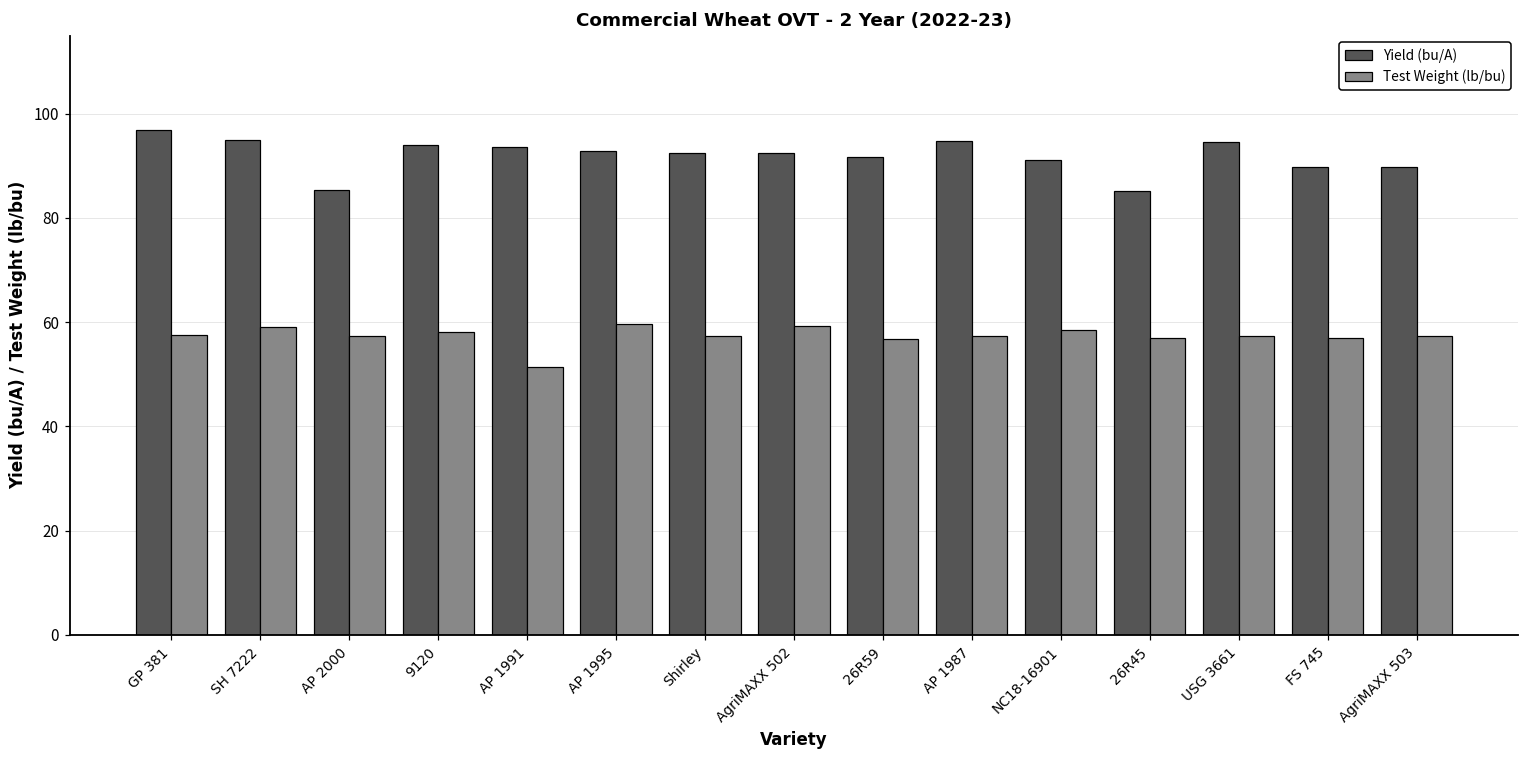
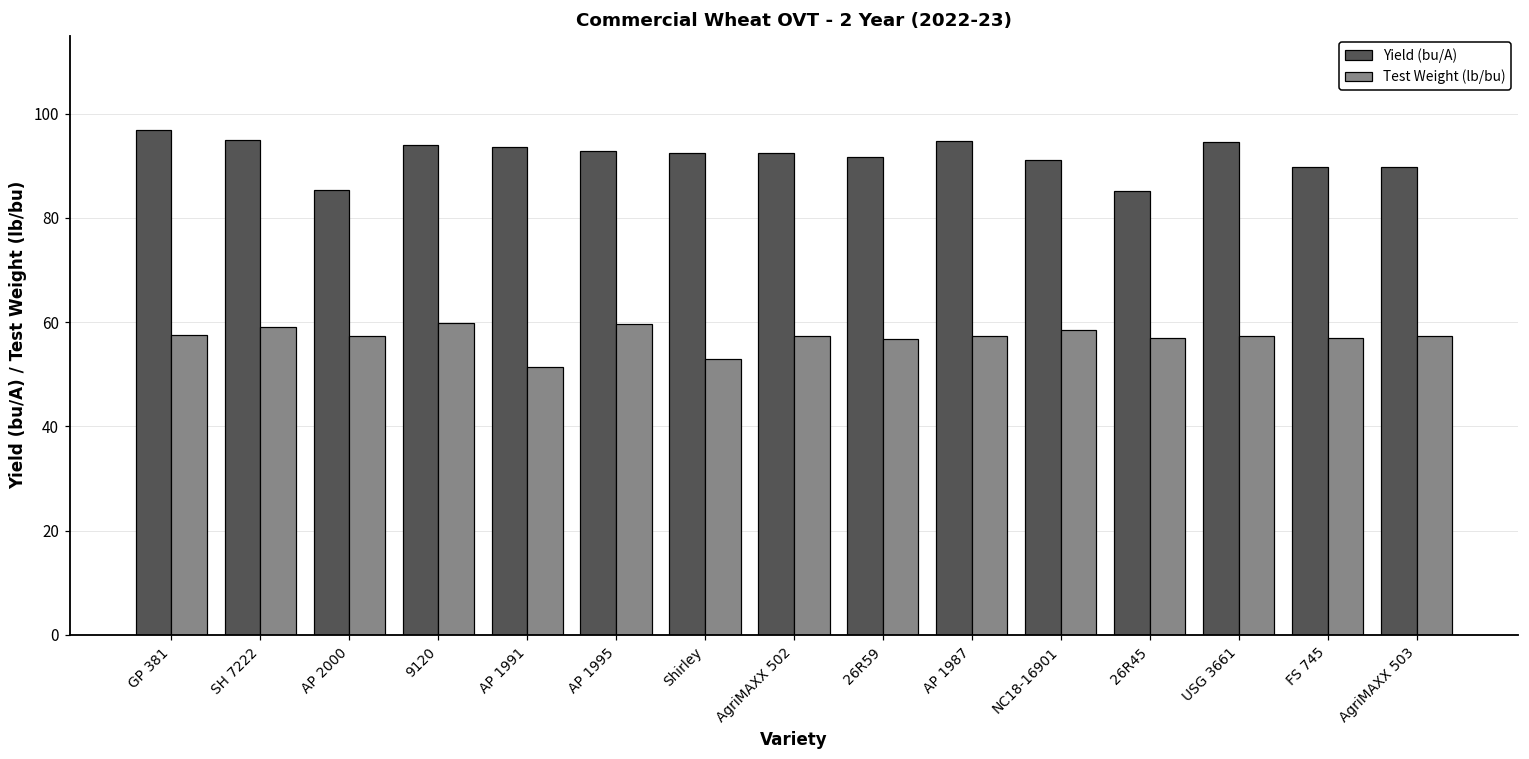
Test Weight (lb/bu), 9120: 58 -> 60
Test Weight (lb/bu), Shirley: 57 -> 53
Test Weight (lb/bu), AgriMAXX 502: 59 -> 57
